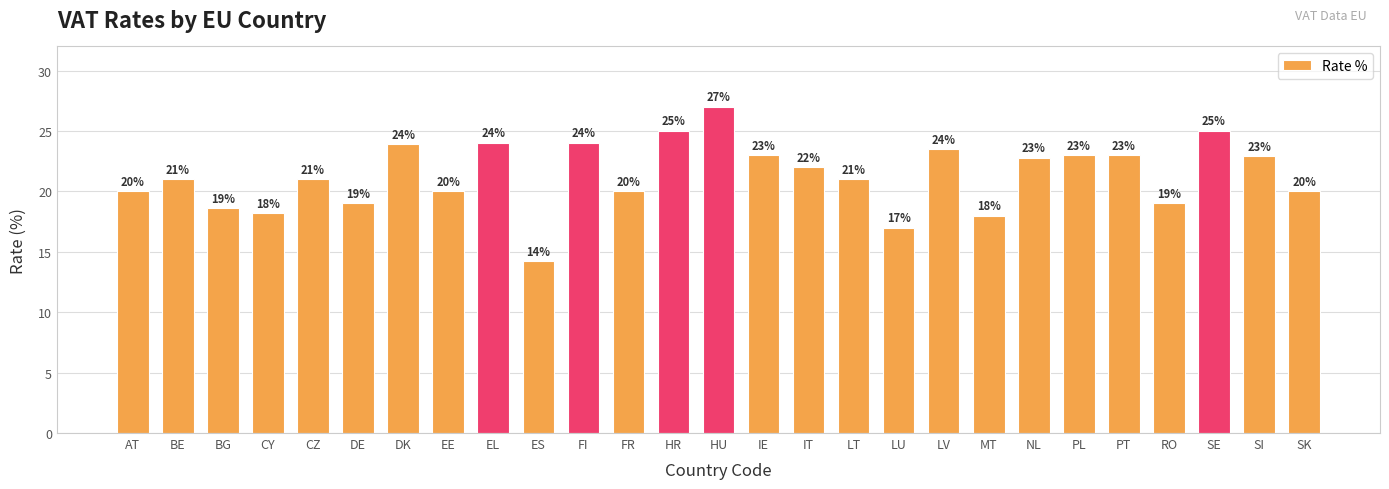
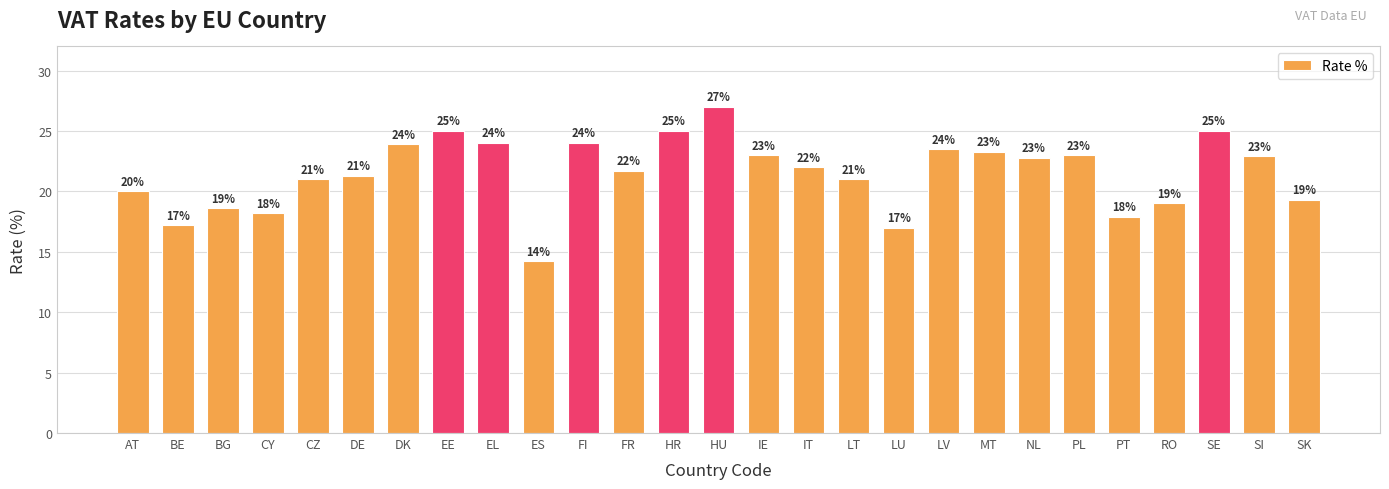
BE: 21% -> 17%
DE: 19% -> 21%
EE: 20% -> 25%
FR: 20% -> 22%
MT: 18% -> 23%
PT: 23% -> 18%
SK: 20% -> 19%
